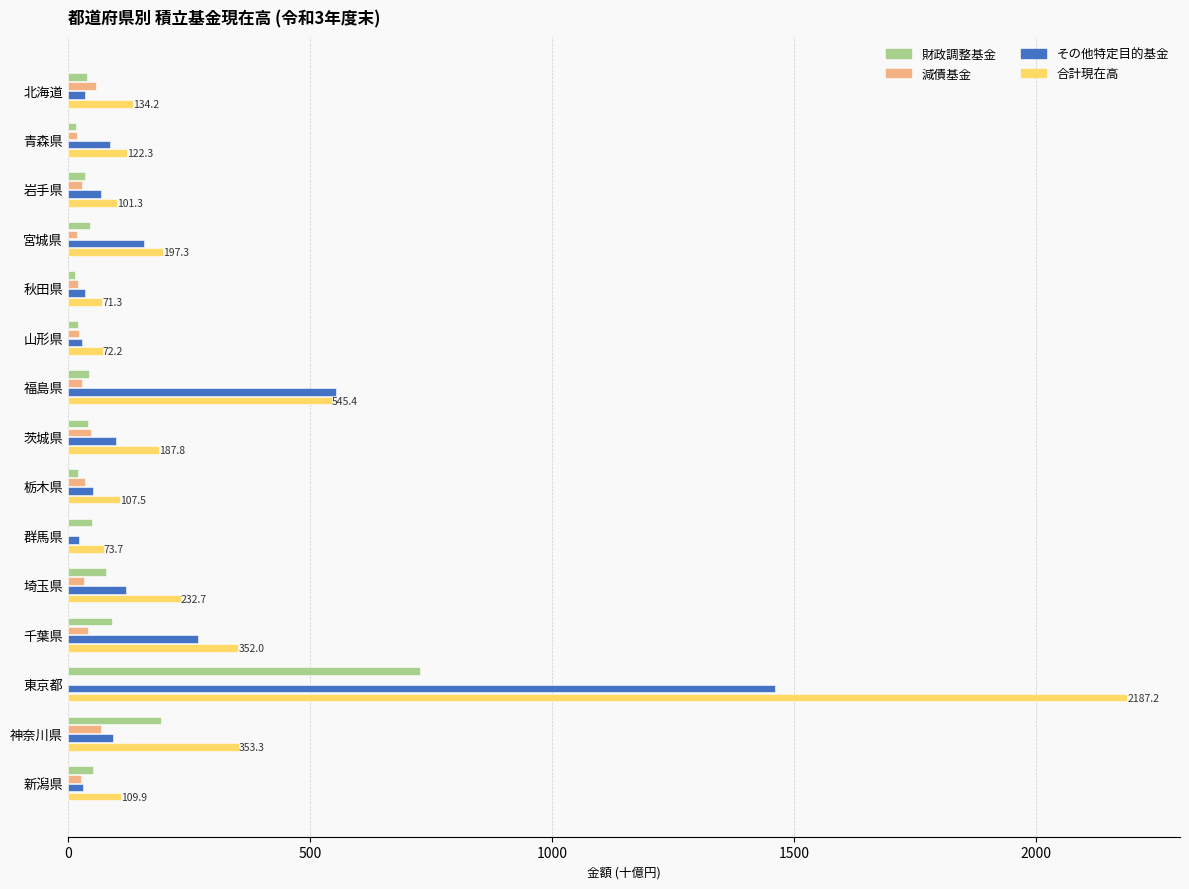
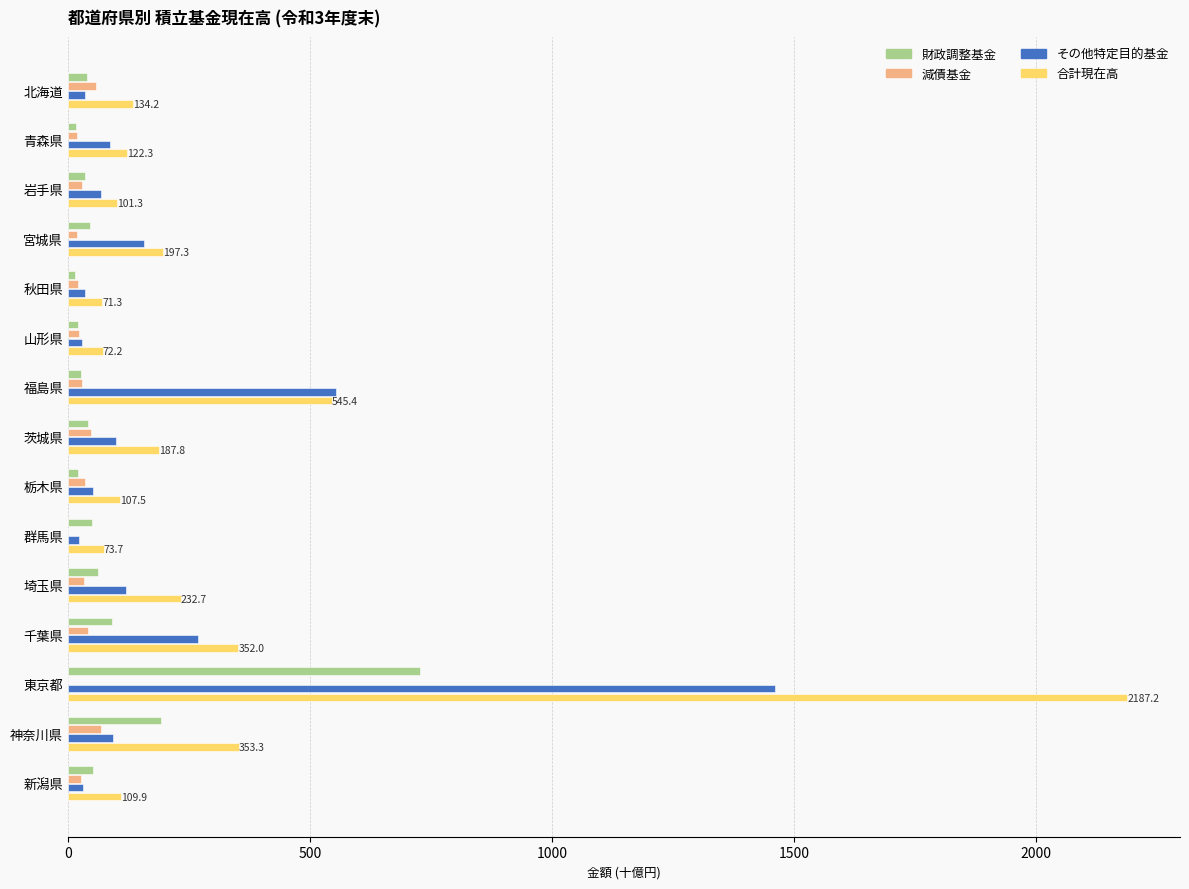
財政調整基金, 福島県: 40 -> 30
財政調整基金, 埼玉県: 80 -> 60
